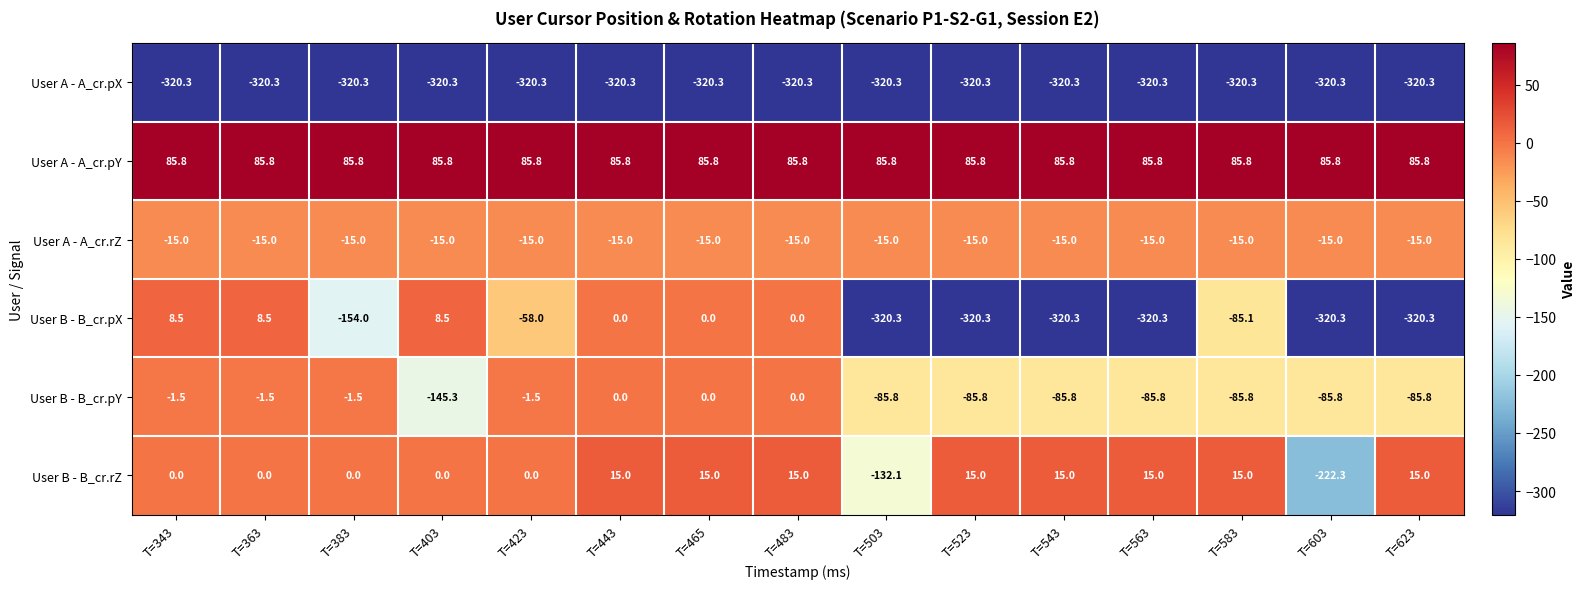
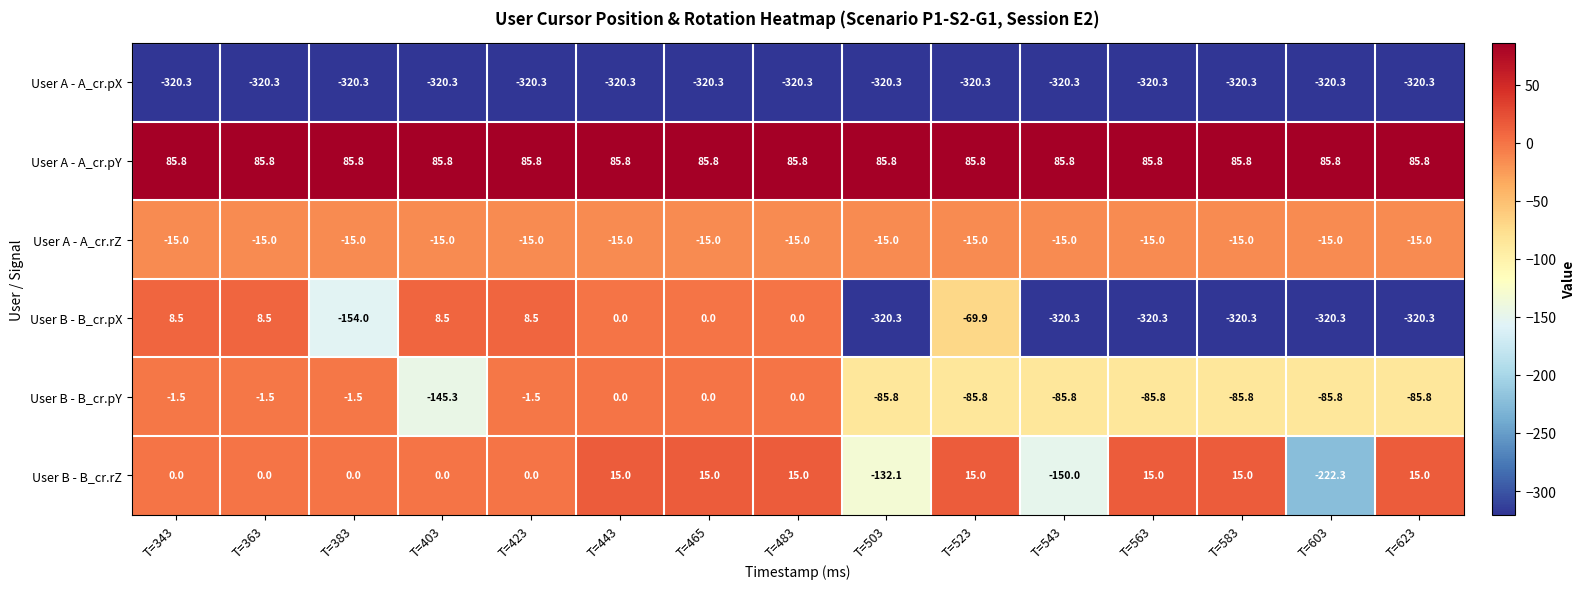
User B - B_cr.pX, T=423: -58.0 -> 8.5
User B - B_cr.pX, T=523: -320.3 -> -69.9
User B - B_cr.pX, T=583: -85.1 -> -320.3
User B - B_cr.rZ, T=543: 15.0 -> -150.0
